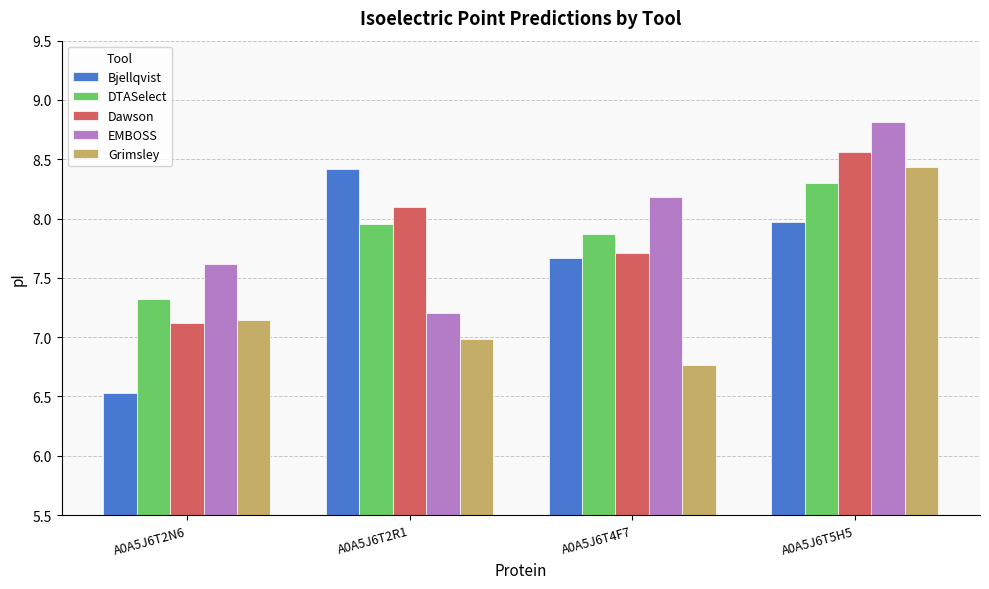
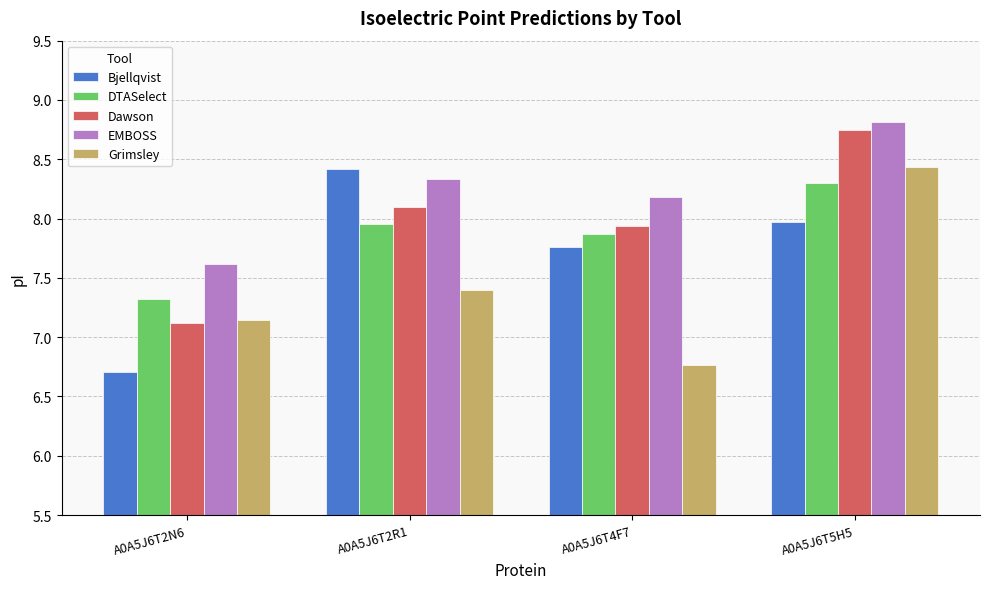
Bjellqvist, A0A5J6T2N6: 6.53 -> 6.70
EMBOSS, A0A5J6T2R1: 7.20 -> 8.33
Grimsley, A0A5J6T2R1: 6.99 -> 7.40
Bjellqvist, A0A5J6T4F7: 7.66 -> 7.76
Dawson, A0A5J6T4F7: 7.71 -> 7.94
Dawson, A0A5J6T5H5: 8.57 -> 8.75
